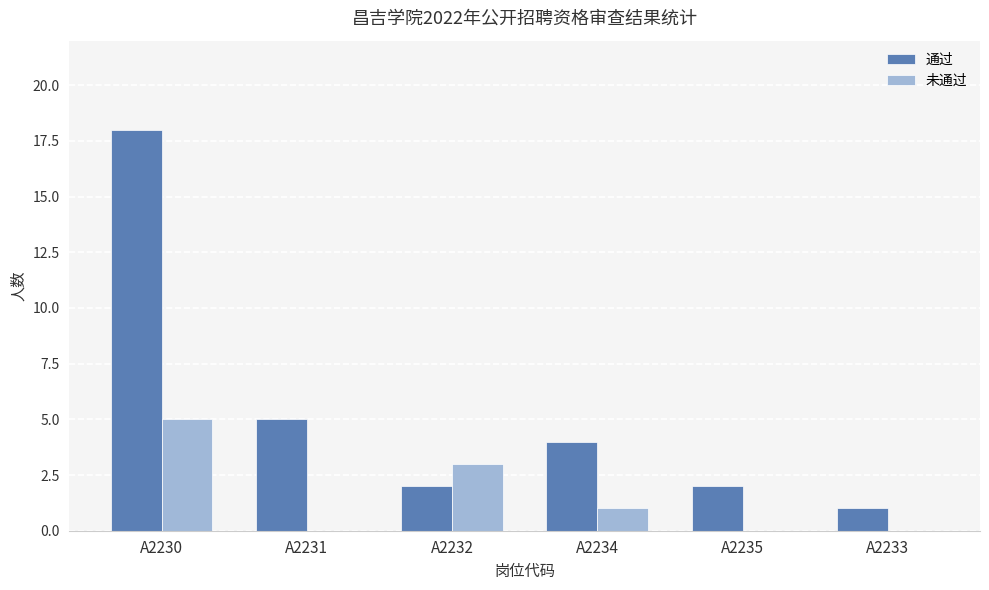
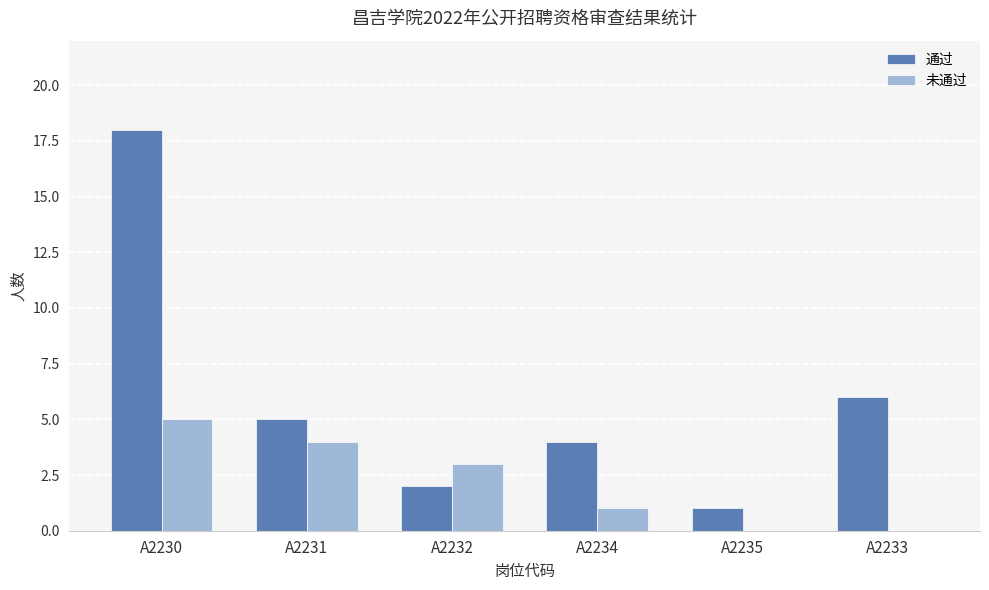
未通过, A2231: 0 -> 4
通过, A2235: 2 -> 1
通过, A2233: 1 -> 6
